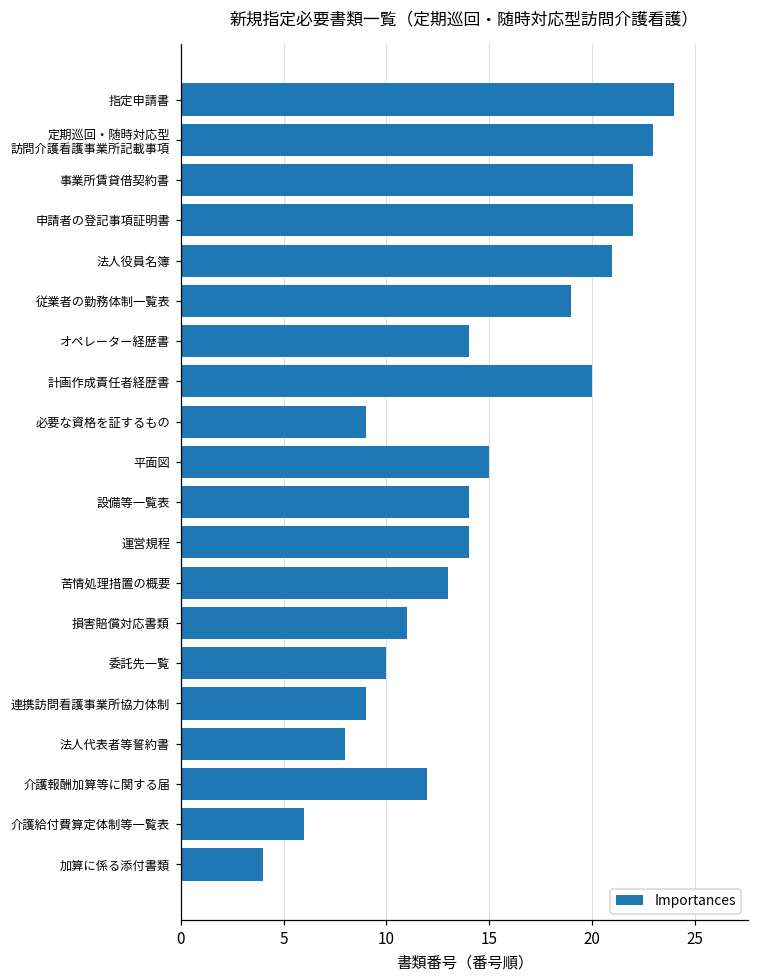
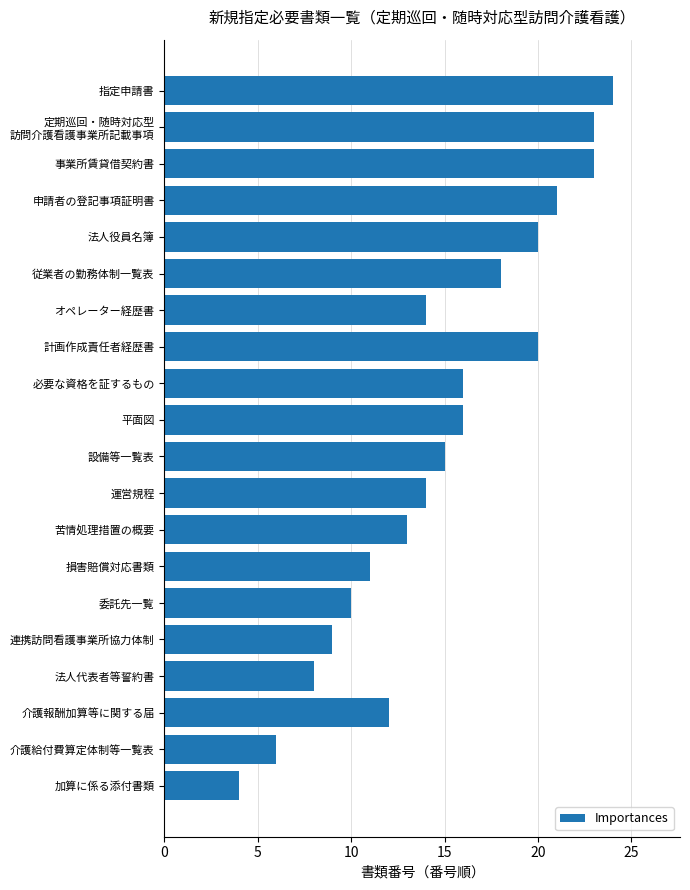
事業所賃貸借契約書: 22 -> 23
申請者の登記事項証明書: 22 -> 21
法人役員名簿: 21 -> 20
従業者の勤務体制一覧表: 19 -> 18
必要な資格を証するもの: 9 -> 16
平面図: 15 -> 16
設備等一覧表: 14 -> 15
